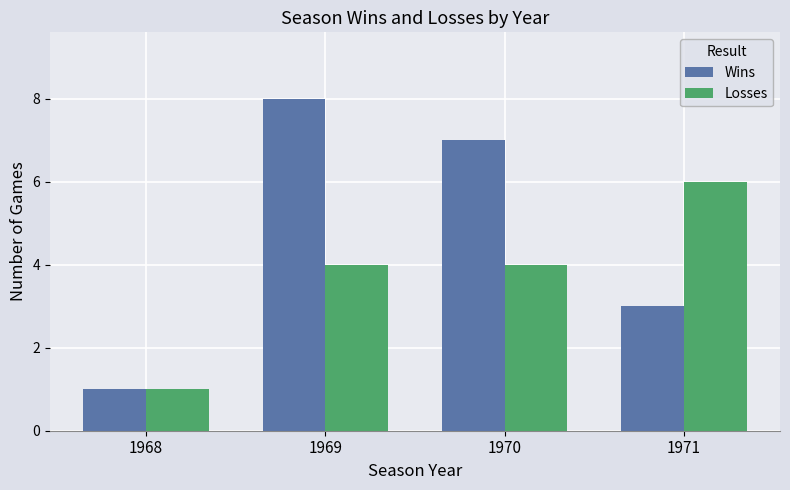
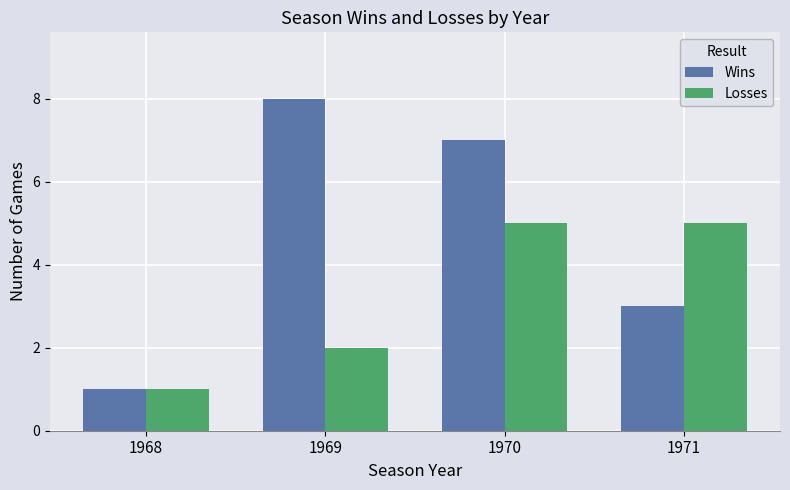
Losses, 1969: 4 -> 2
Losses, 1970: 4 -> 5
Losses, 1971: 6 -> 5
